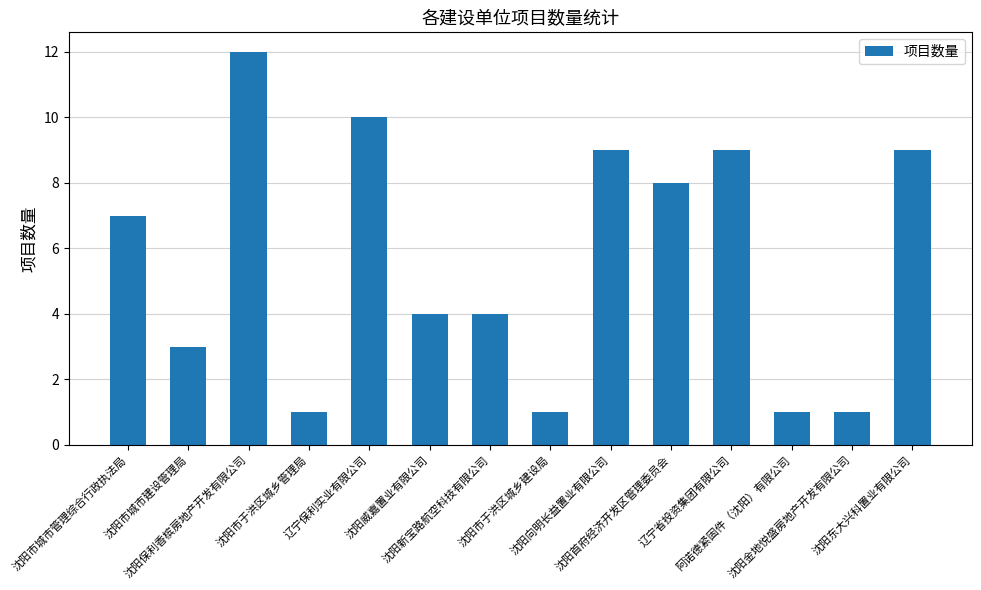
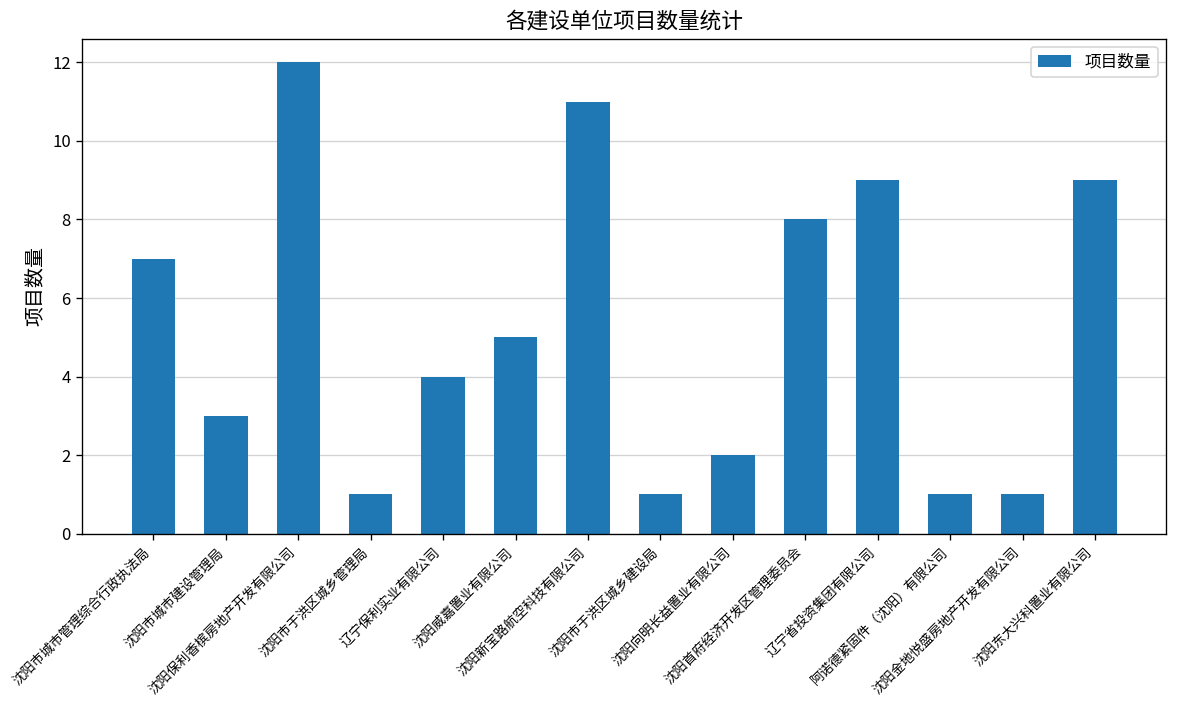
辽宁保利实业有限公司: 10 -> 4
沈阳威嘉置业有限公司: 4 -> 5
沈阳新宝路航空科技有限公司: 4 -> 11
沈阳向明长益置业有限公司: 9 -> 2
